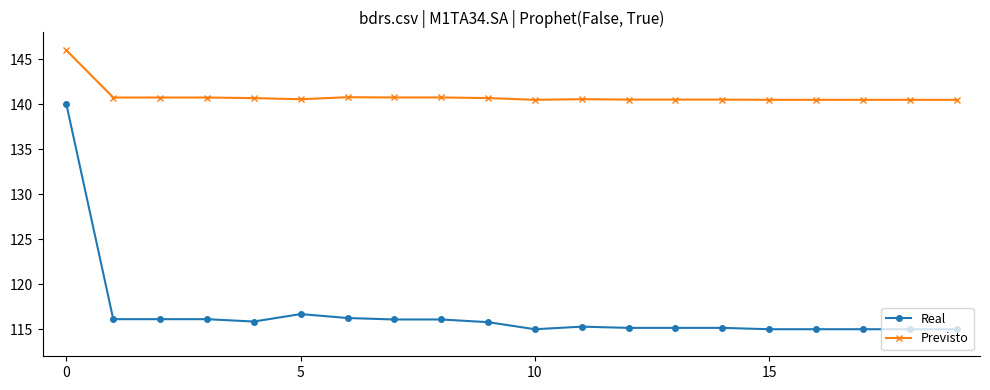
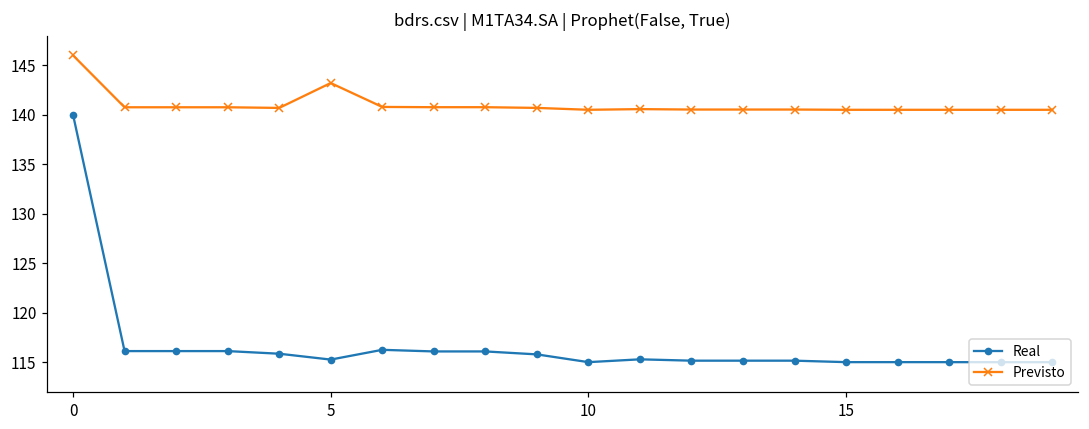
Real, 5: 117 -> 115
Previsto, 5: 141 -> 143
